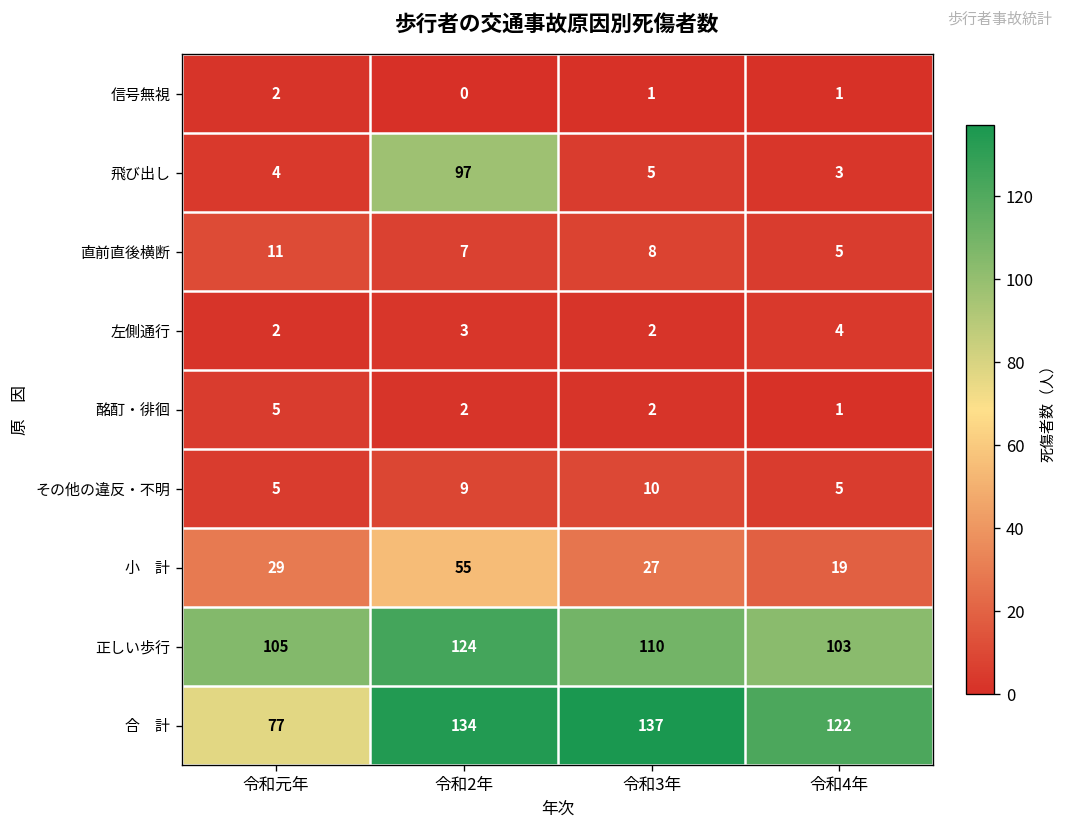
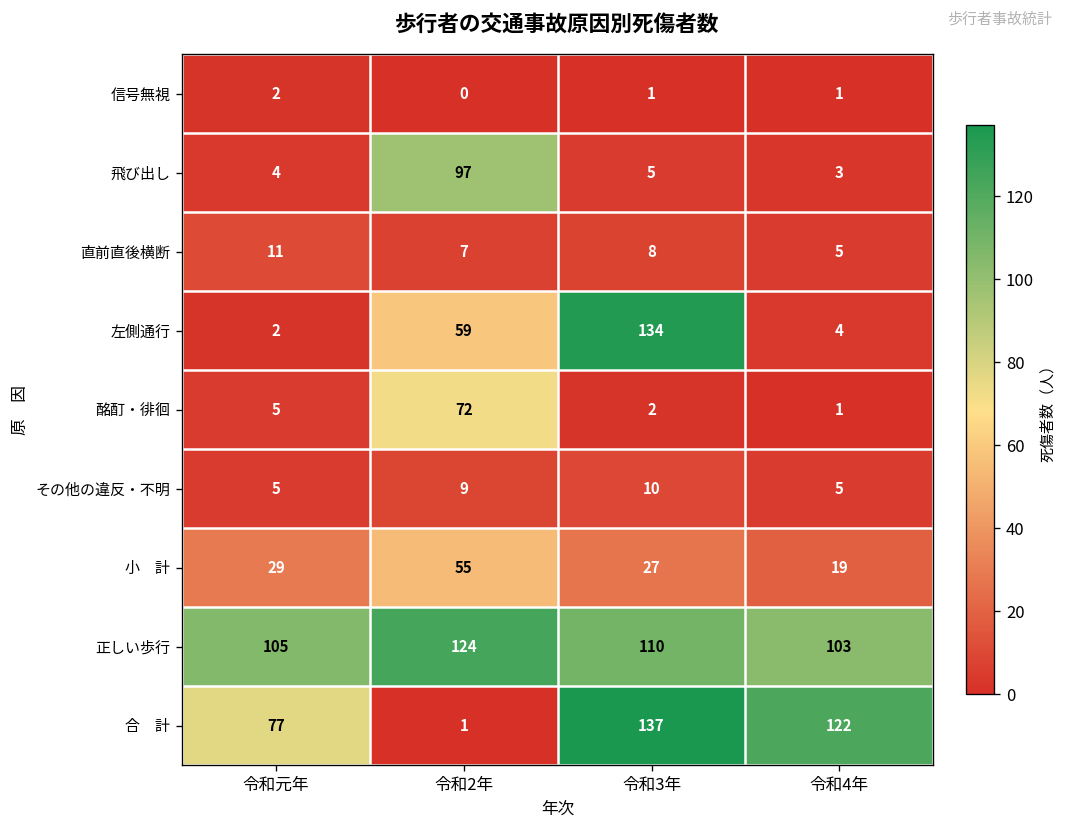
左側通行, 令和2年: 3 -> 59
左側通行, 令和3年: 2 -> 134
酩酊・徘徊, 令和2年: 2 -> 72
合 計, 令和2年: 134 -> 1
